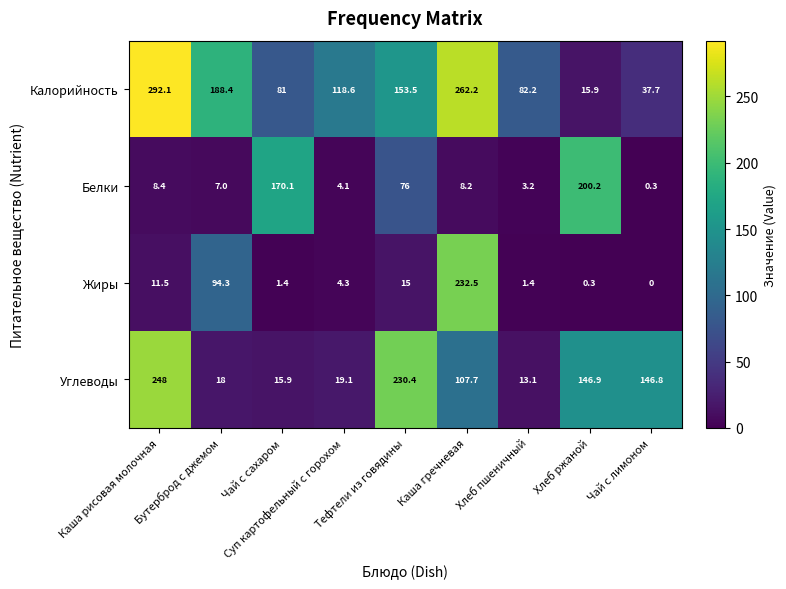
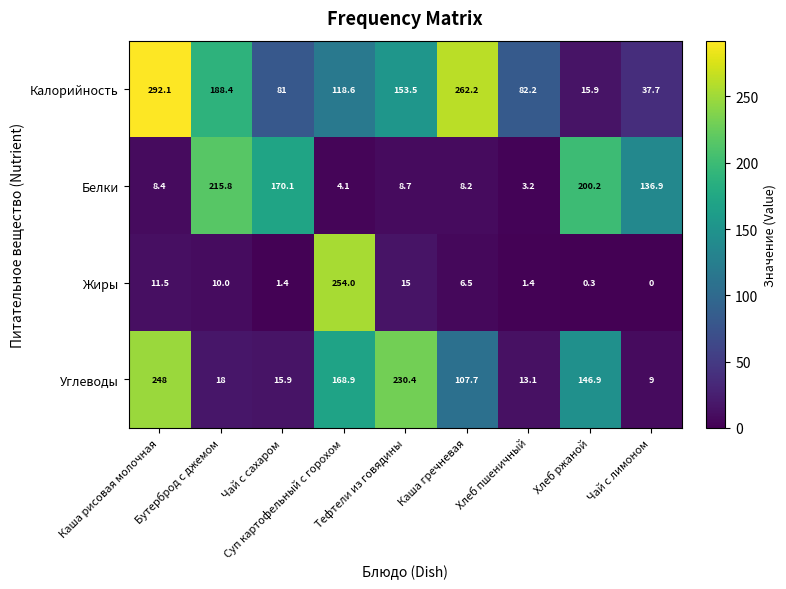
Белки, Бутерброд с джемом: 7.0 -> 215.8
Белки, Тефтели из говядины: 76 -> 8.7
Белки, Чай с лимоном: 0.3 -> 136.9
Жиры, Бутерброд с джемом: 94.3 -> 10.0
Жиры, Суп картофельный с горохом: 4.3 -> 254.0
Жиры, Каша гречневая: 232.5 -> 6.5
Углеводы, Суп картофельный с горохом: 19.1 -> 168.9
Углеводы, Чай с лимоном: 146.8 -> 9
